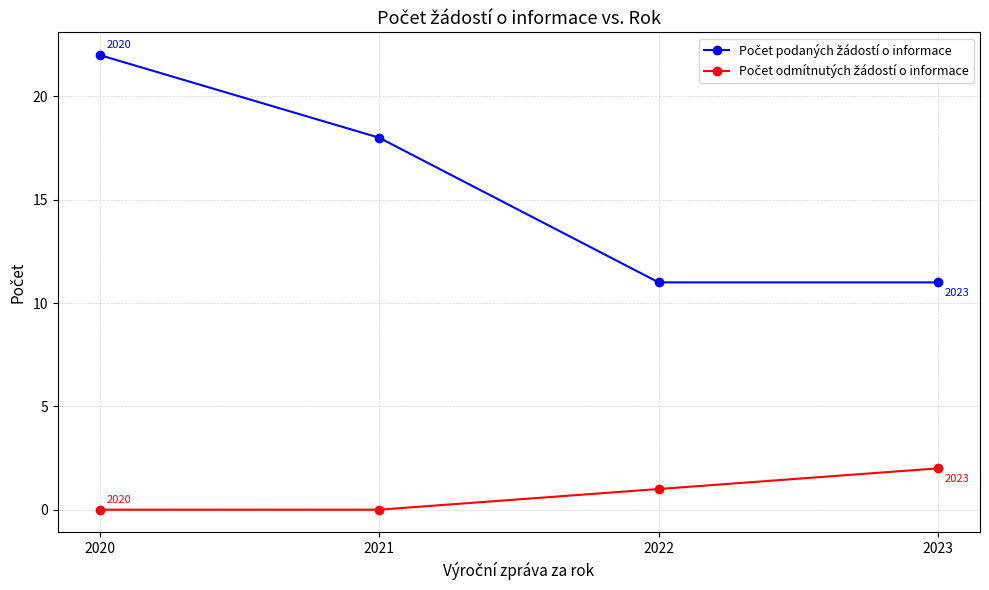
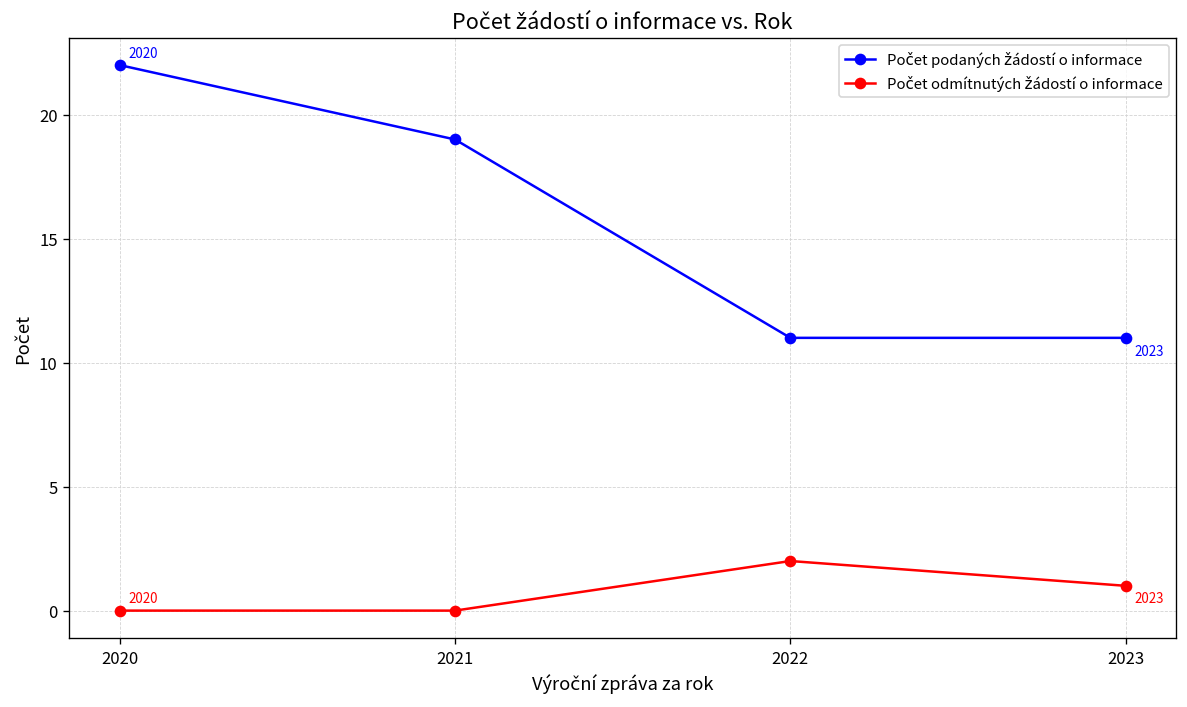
Počet podaných žádostí o informace, 2021: 18 -> 19
Počet odmítnutých žádostí o informace, 2022: 1 -> 2
Počet odmítnutých žádostí o informace, 2023: 2 -> 1
